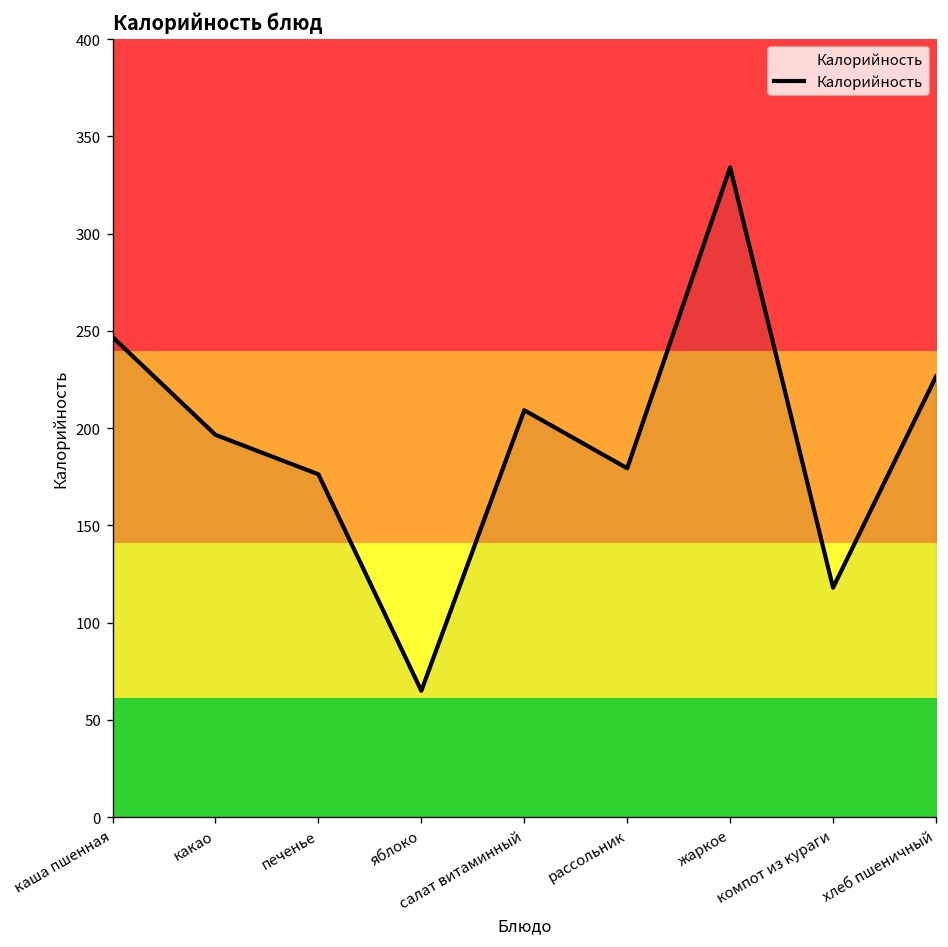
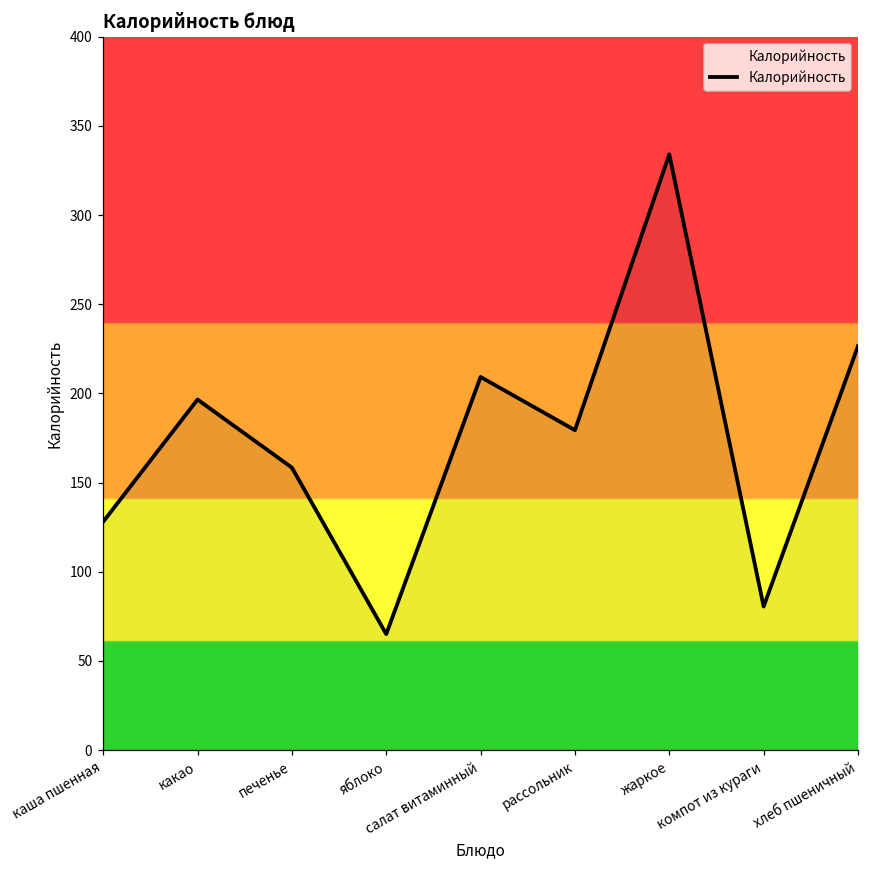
каша пшенная: 247 -> 128
печенье: 176 -> 158
компот из кураги: 118 -> 81
